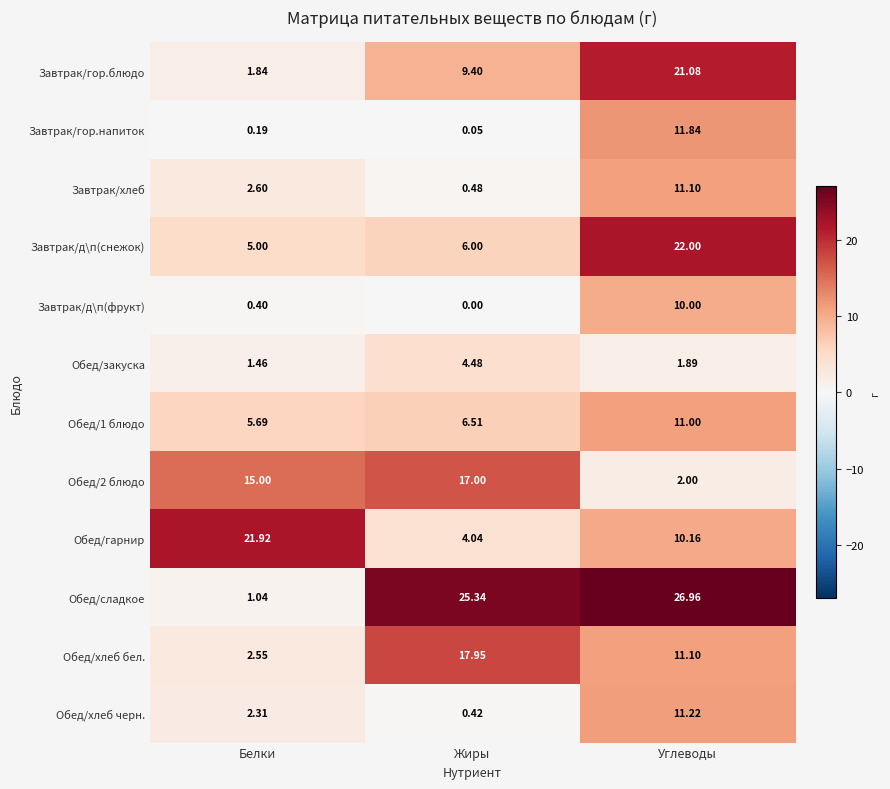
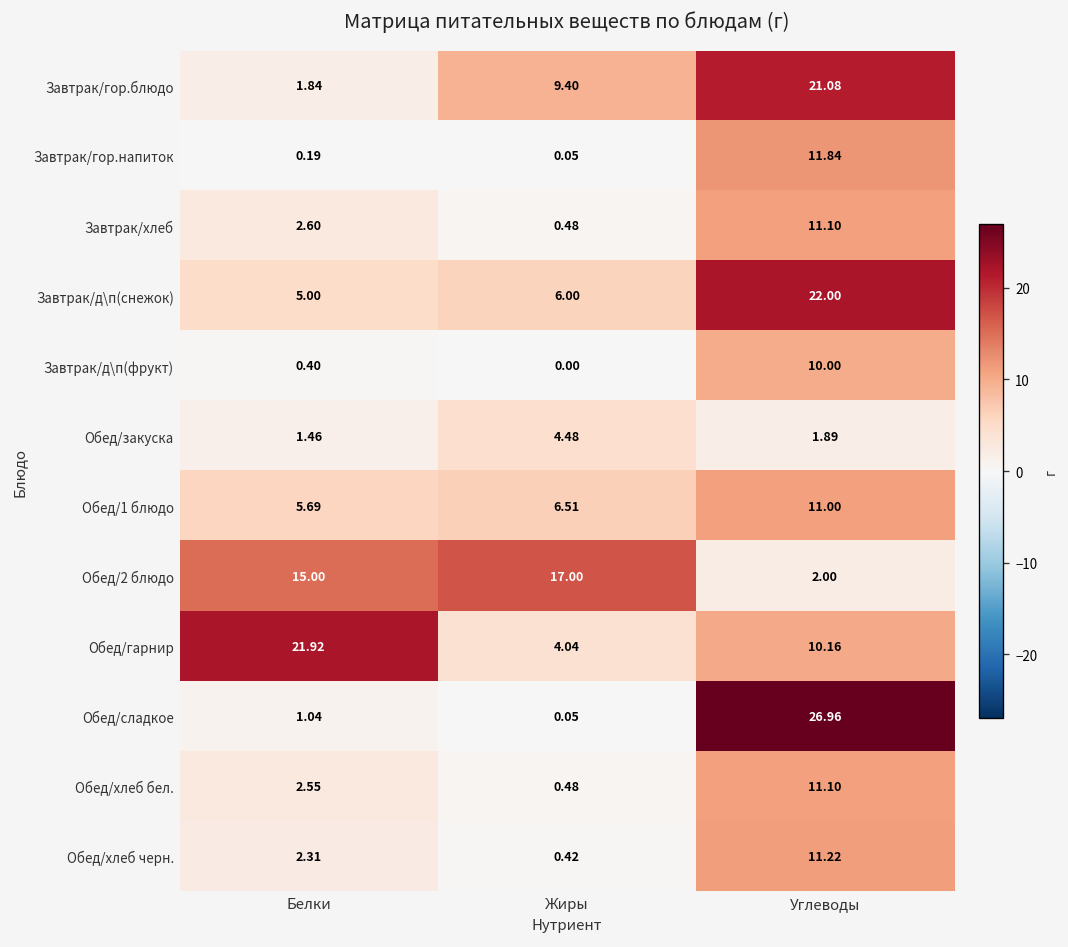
Обед/сладкое, Жиры: 25.34 -> 0.05
Обед/хлеб бел., Жиры: 17.95 -> 0.48
